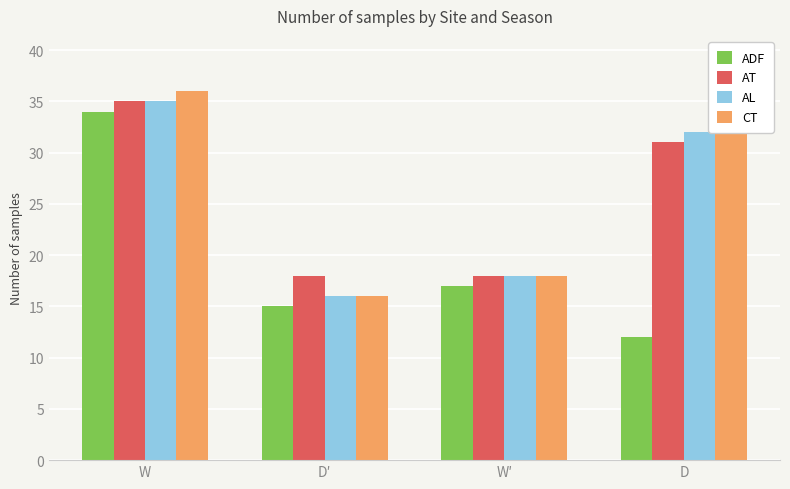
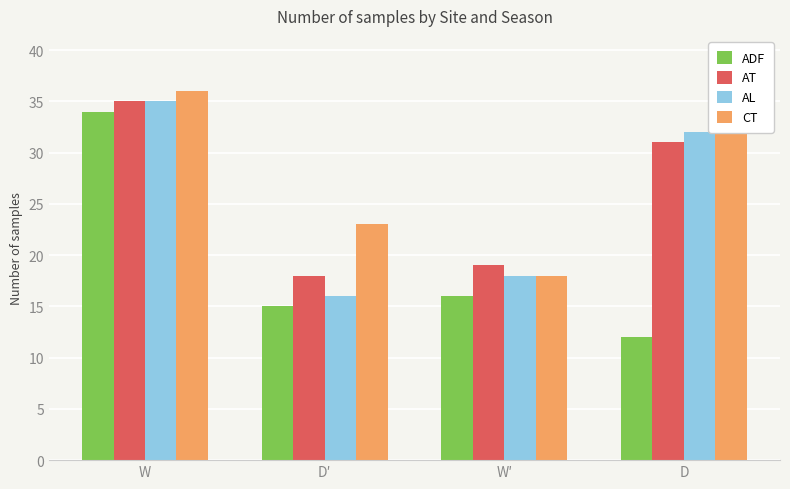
CT, D′: 16 -> 23
ADF, W′: 17 -> 16
AT, W′: 18 -> 19
